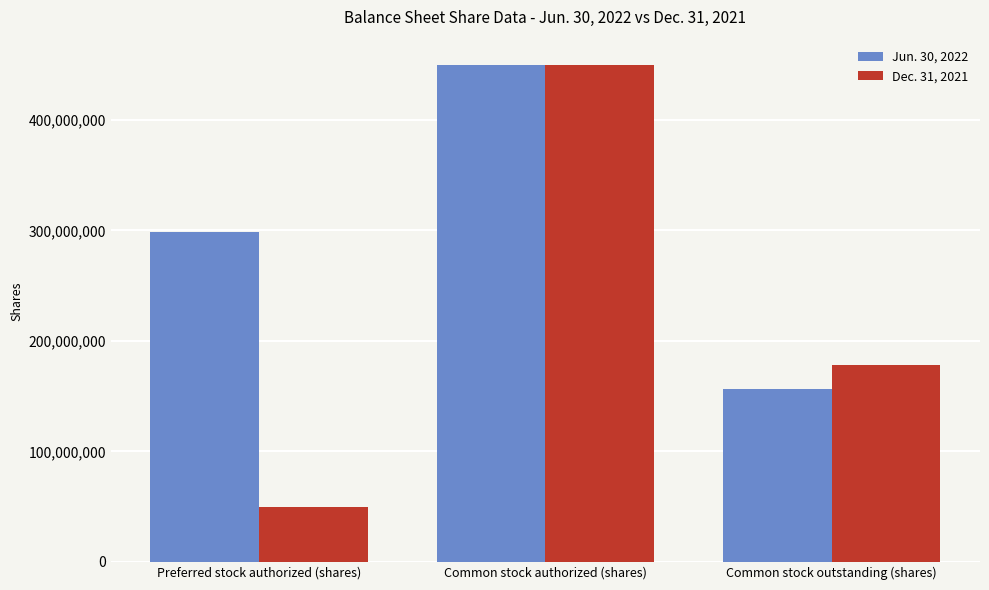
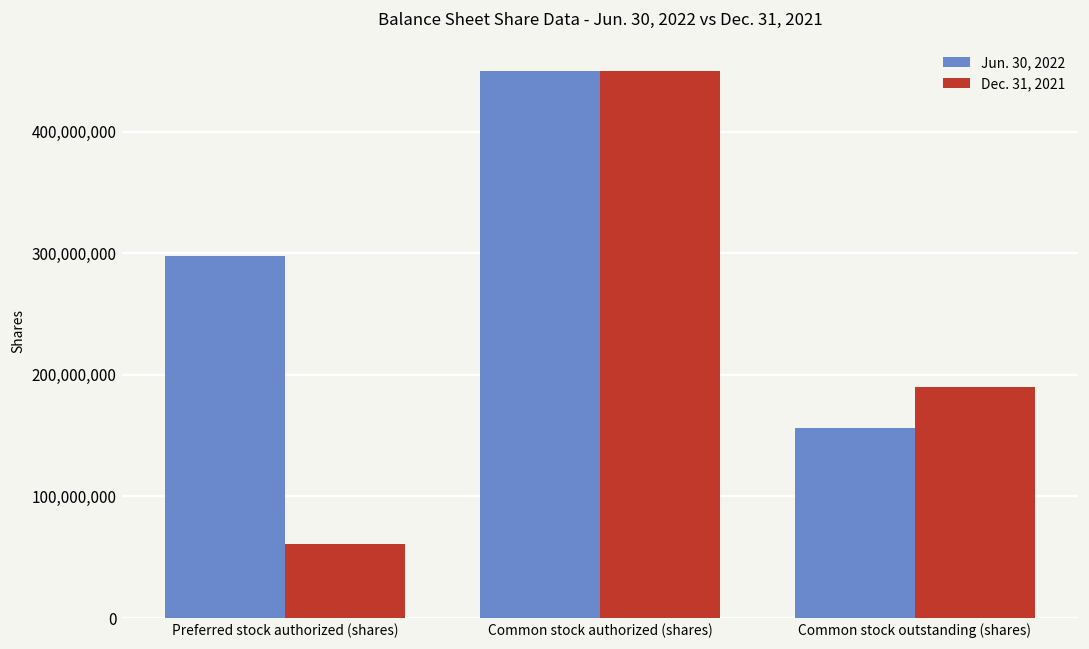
Dec. 31, 2021, Preferred stock authorized (shares): 50,000,000 -> 61,000,000
Dec. 31, 2021, Common stock outstanding (shares): 178,000,000 -> 190,000,000
